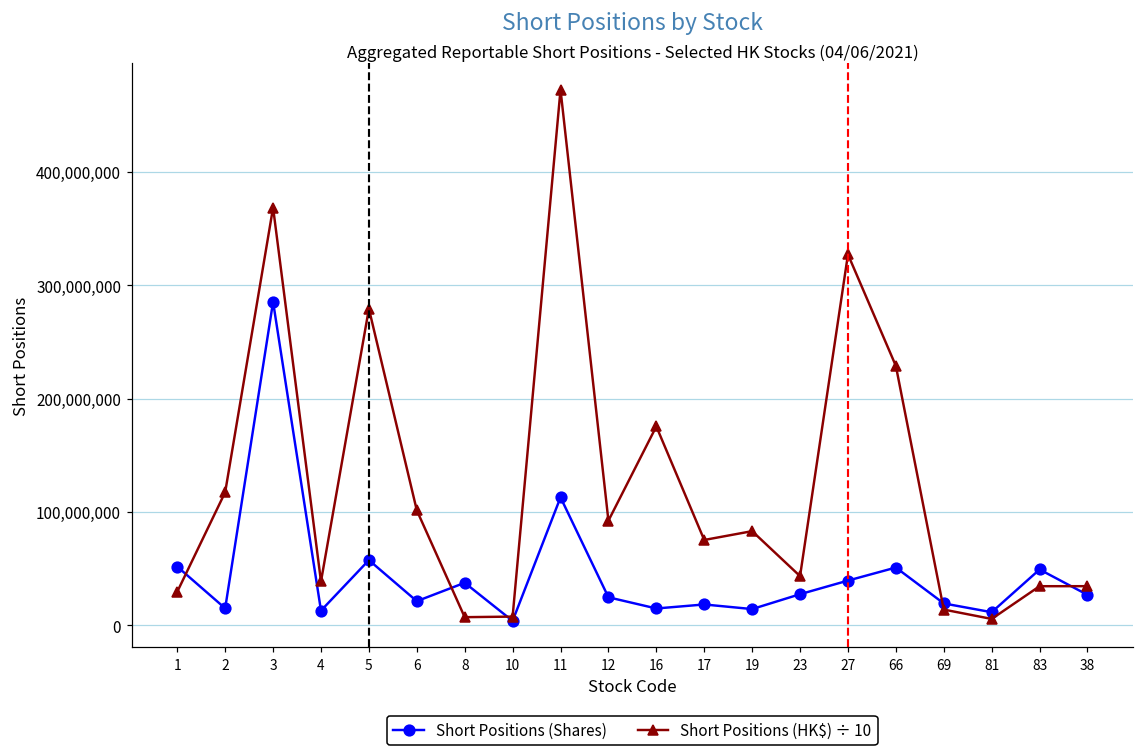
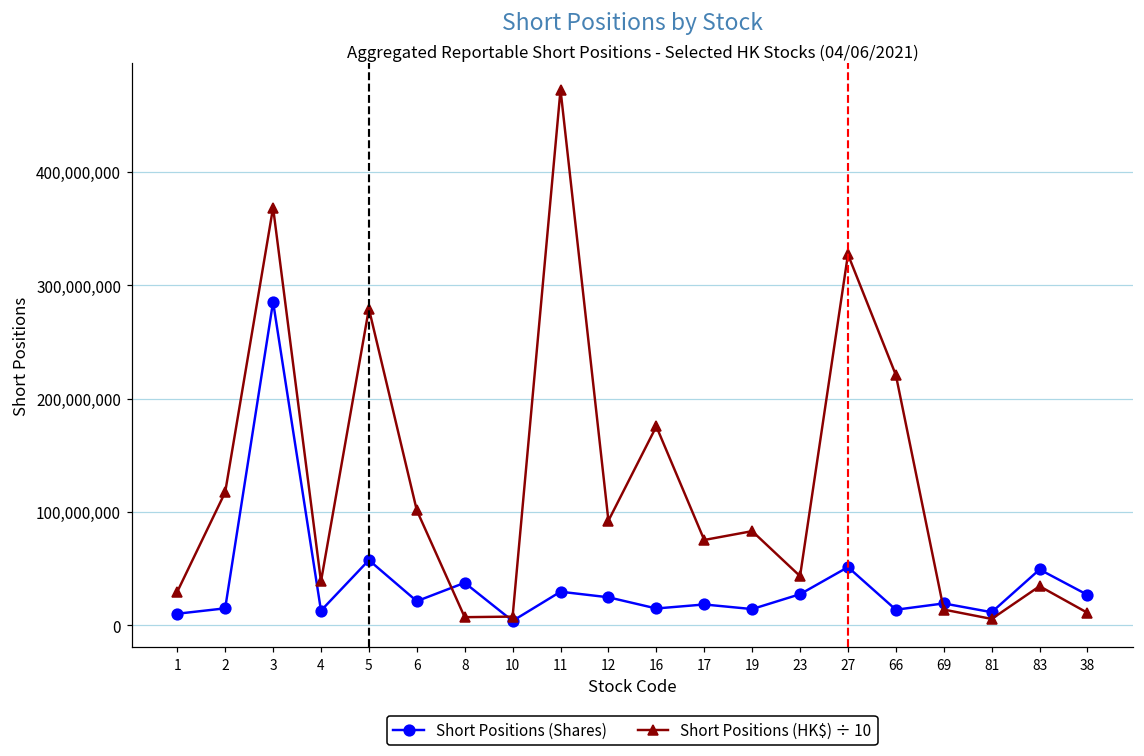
Short Positions (Shares), 1: 52,000,000 -> 10,000,000
Short Positions (Shares), 11: 113,000,000 -> 30,000,000
Short Positions (Shares), 27: 39,000,000 -> 51,000,000
Short Positions (Shares), 66: 51,000,000 -> 14,000,000
Short Positions (HK$) ÷ 10, 66: 229,000,000 -> 221,000,000
Short Positions (HK$) ÷ 10, 38: 35,000,000 -> 11,000,000
